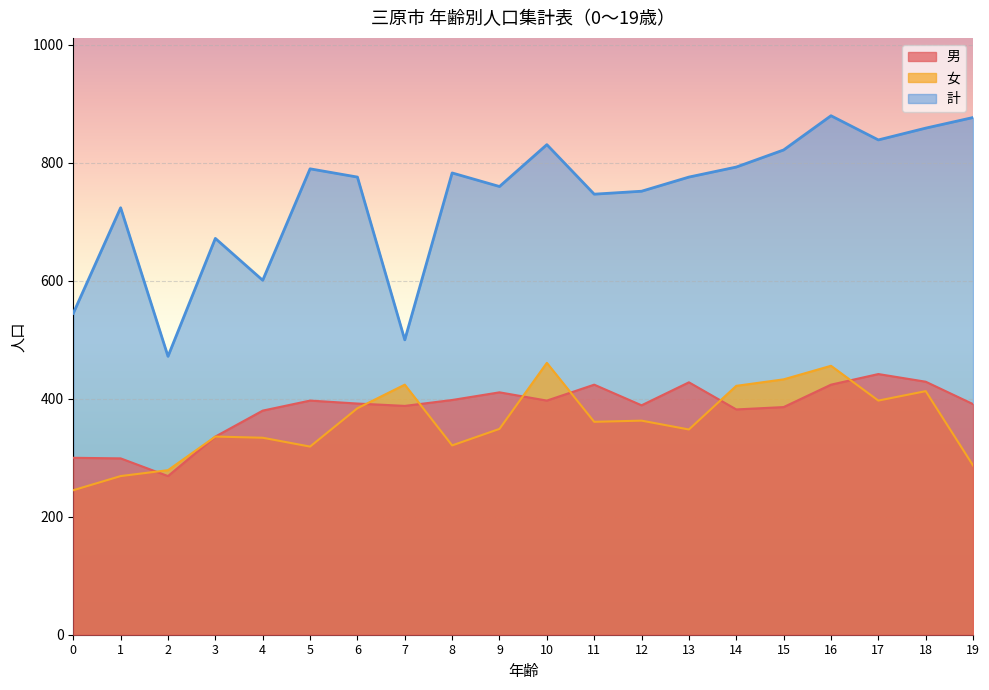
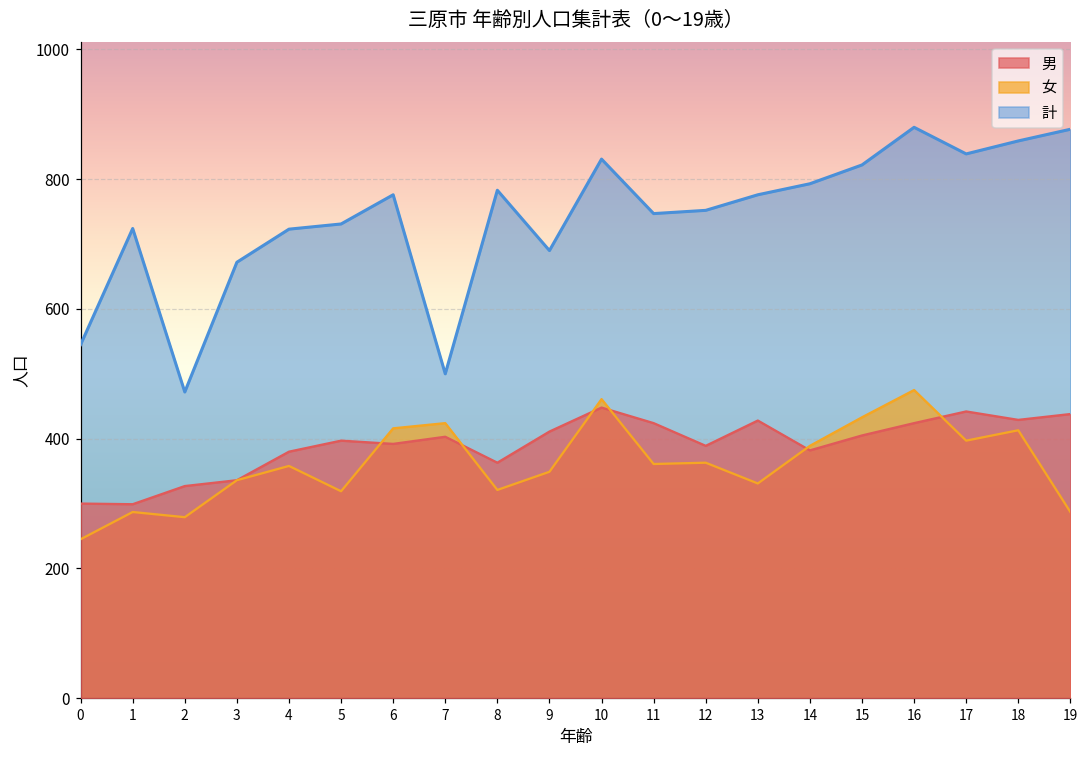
女, 1: 270 -> 290
男, 2: 270 -> 330
女, 4: 330 -> 360
計, 4: 600 -> 720
計, 5: 790 -> 730
女, 6: 380 -> 420
男, 7: 390 -> 400
男, 8: 400 -> 360
計, 9: 760 -> 690
男, 10: 400 -> 450
女, 13: 350 -> 330
女, 14: 420 -> 390
男, 15: 390 -> 410
女, 16: 460 -> 480
男, 19: 390 -> 440
